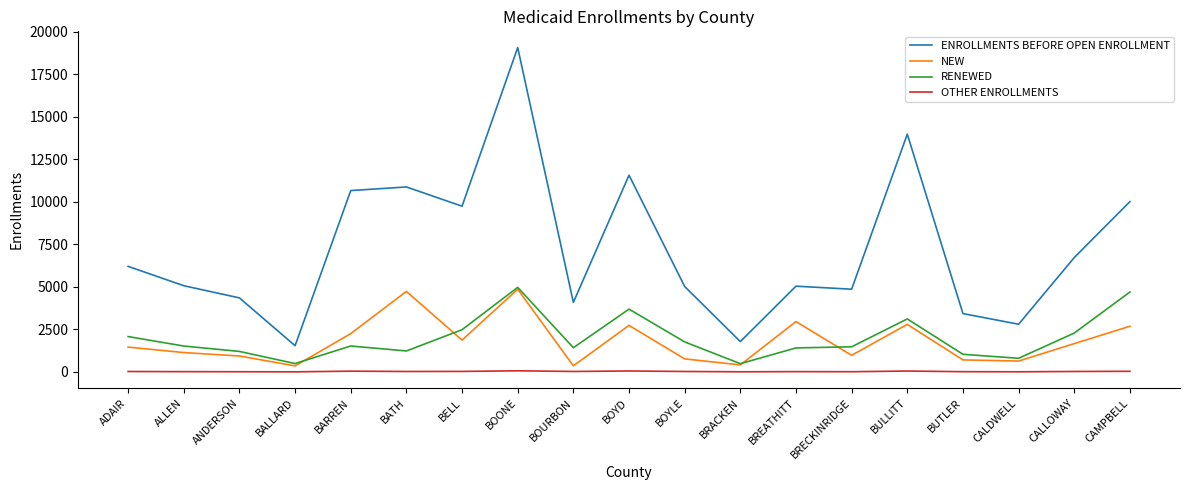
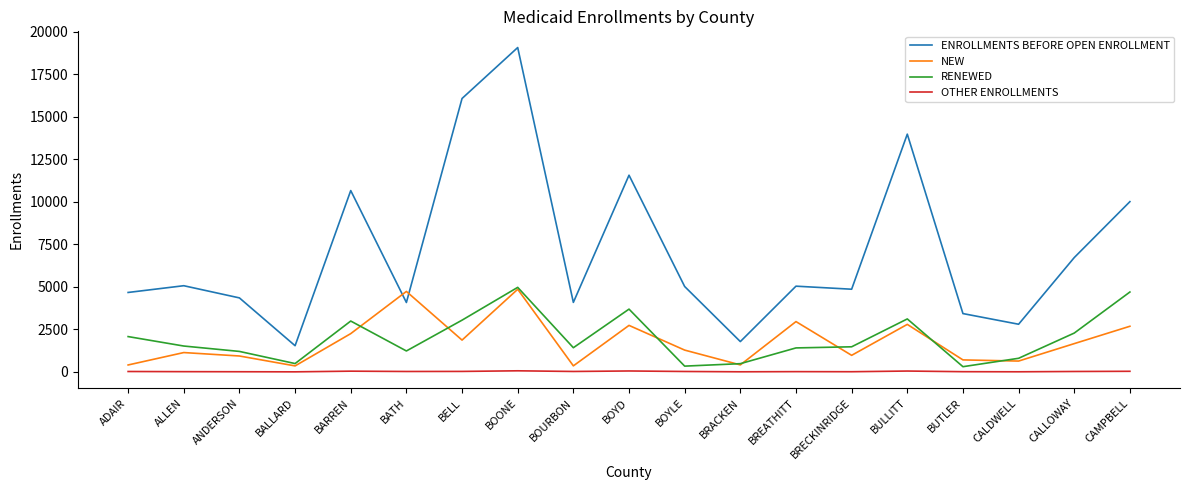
ENROLLMENTS BEFORE OPEN ENROLLMENT, ADAIR: 6200 -> 4700
NEW, ADAIR: 1500 -> 400
RENEWED, BARREN: 1500 -> 3000
ENROLLMENTS BEFORE OPEN ENROLLMENT, BATH: 10900 -> 4100
ENROLLMENTS BEFORE OPEN ENROLLMENT, BELL: 9700 -> 16100
RENEWED, BELL: 2500 -> 3000
NEW, BOYLE: 800 -> 1300
RENEWED, BOYLE: 1800 -> 300
RENEWED, BUTLER: 1000 -> 300
